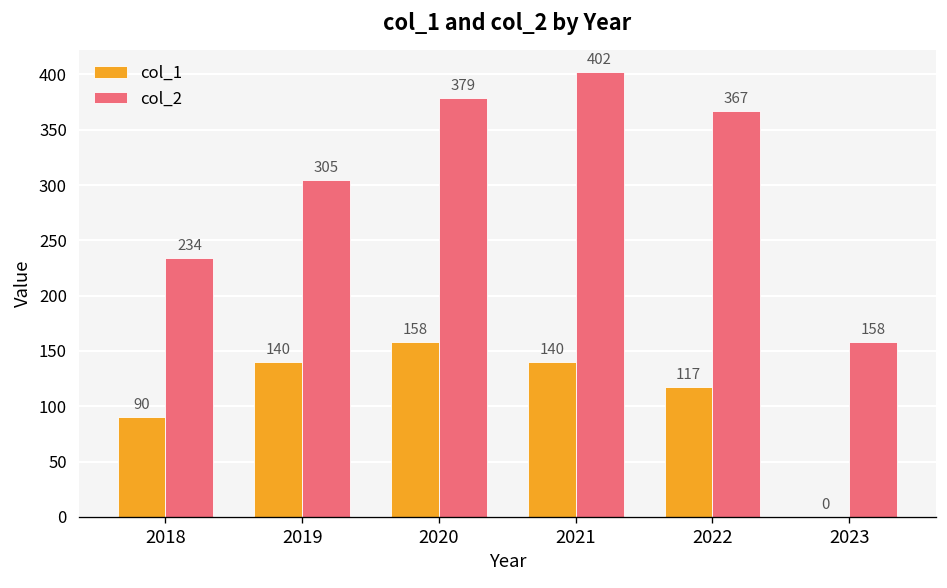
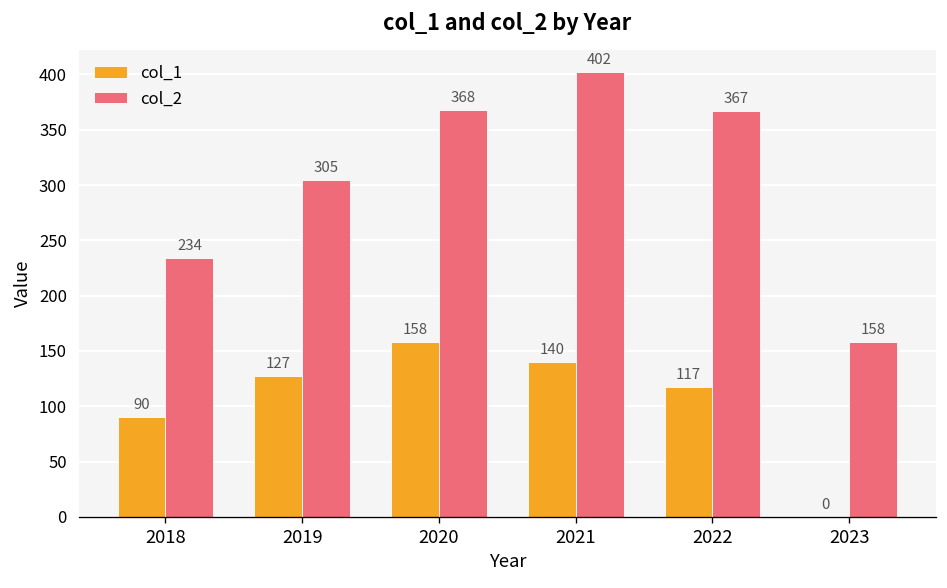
col_1, 2019: 140 -> 127
col_2, 2020: 379 -> 368
